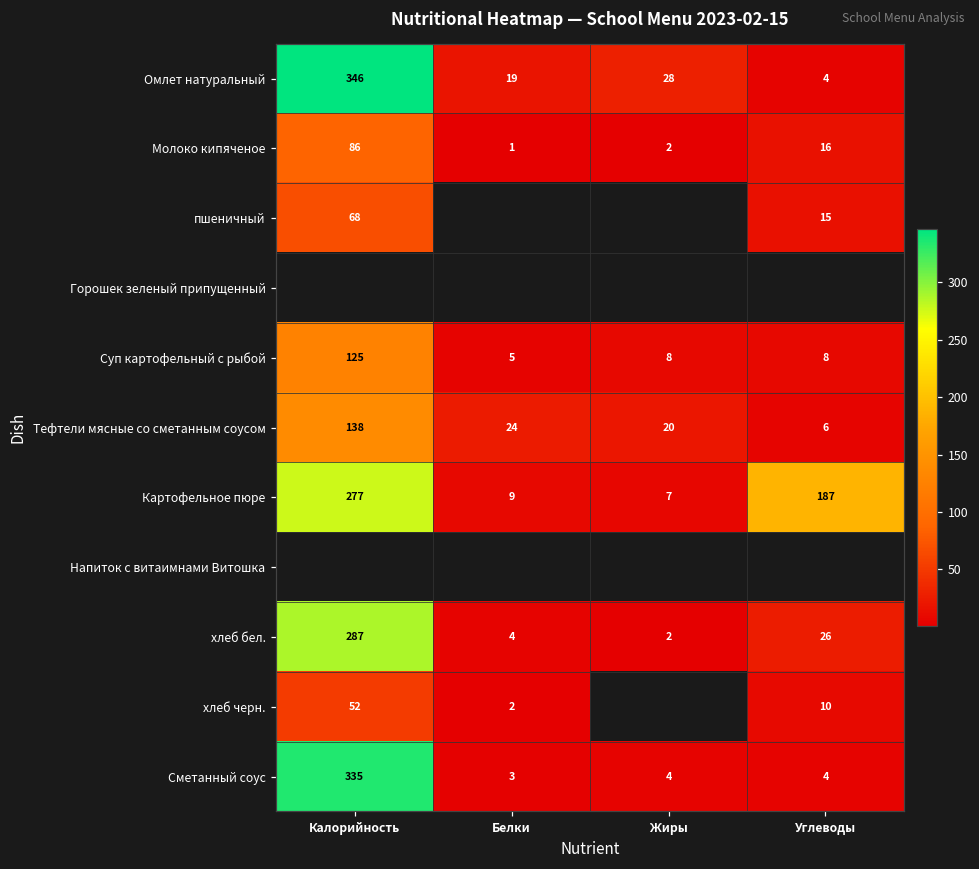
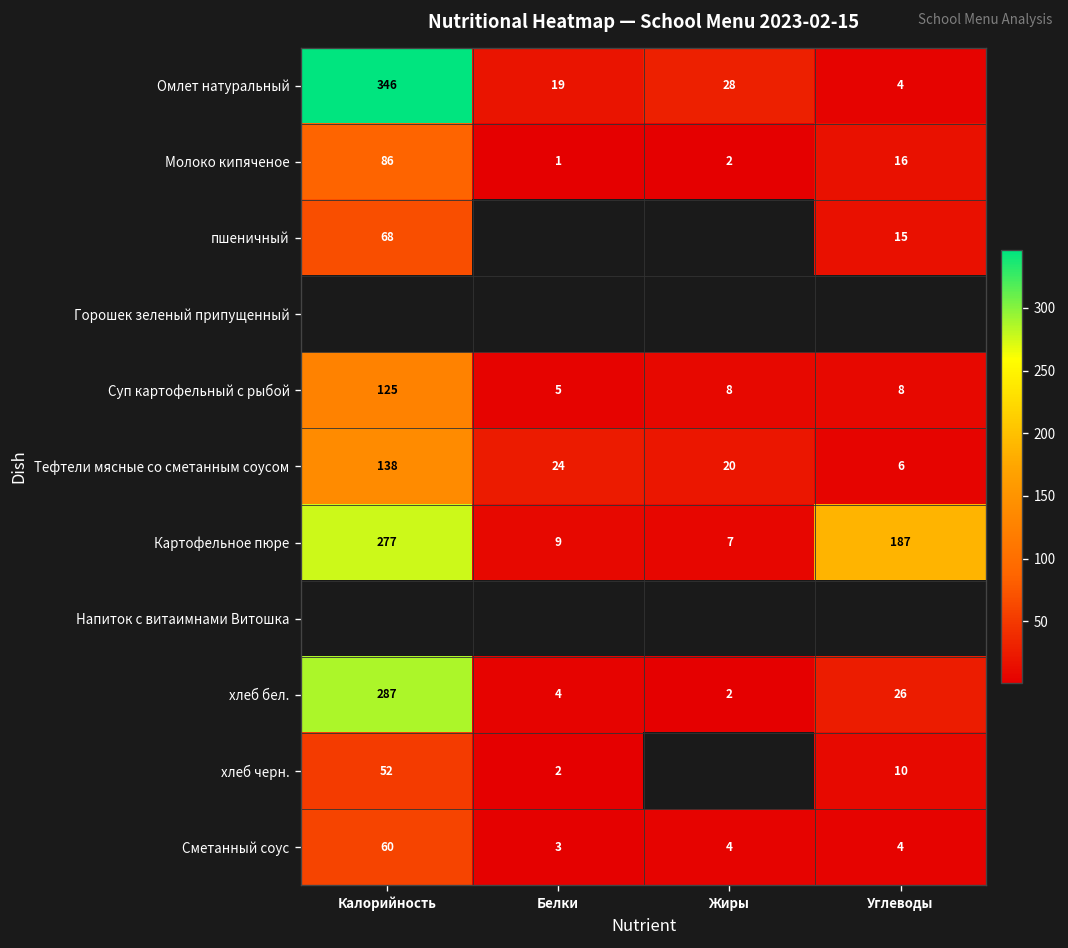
Сметанный соус, Калорийность: 335 -> 60
